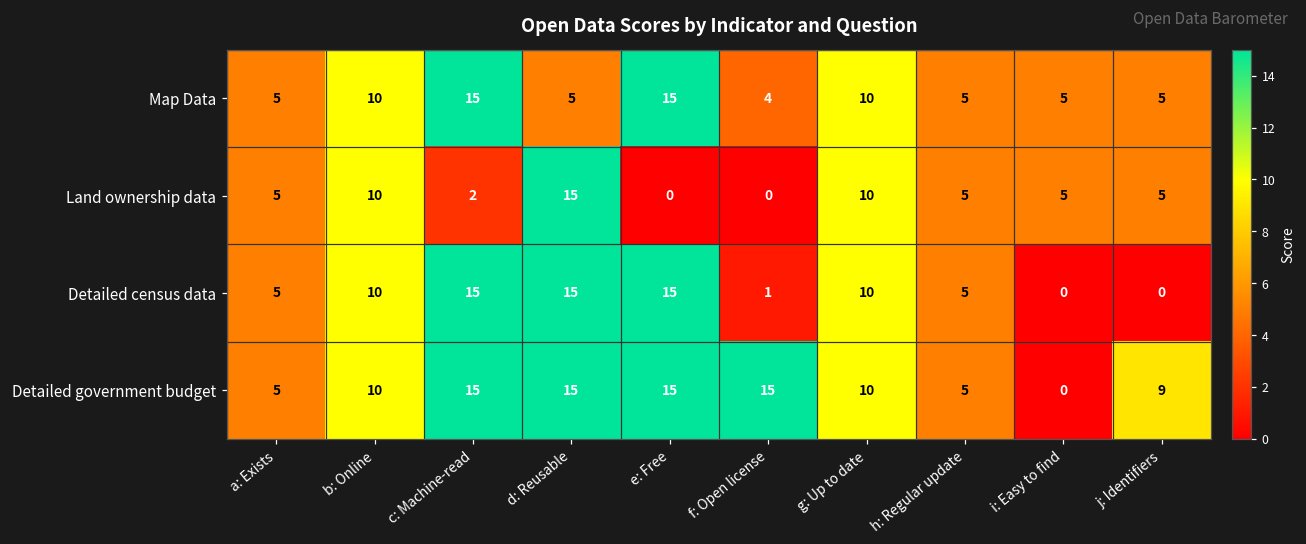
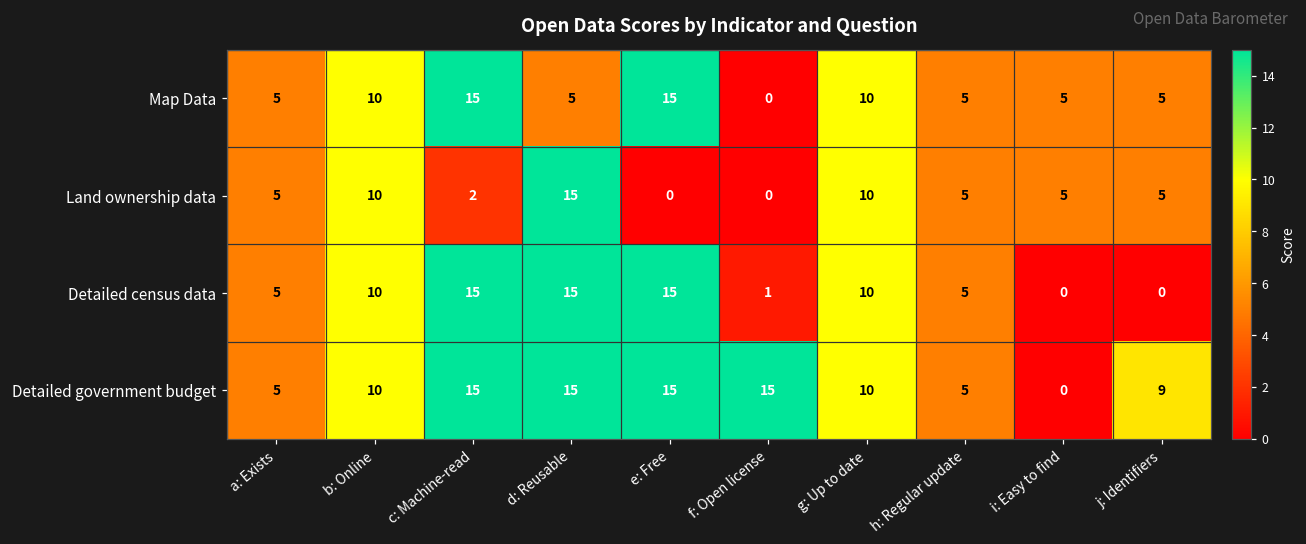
Map Data, f: Open license: 4 -> 0
